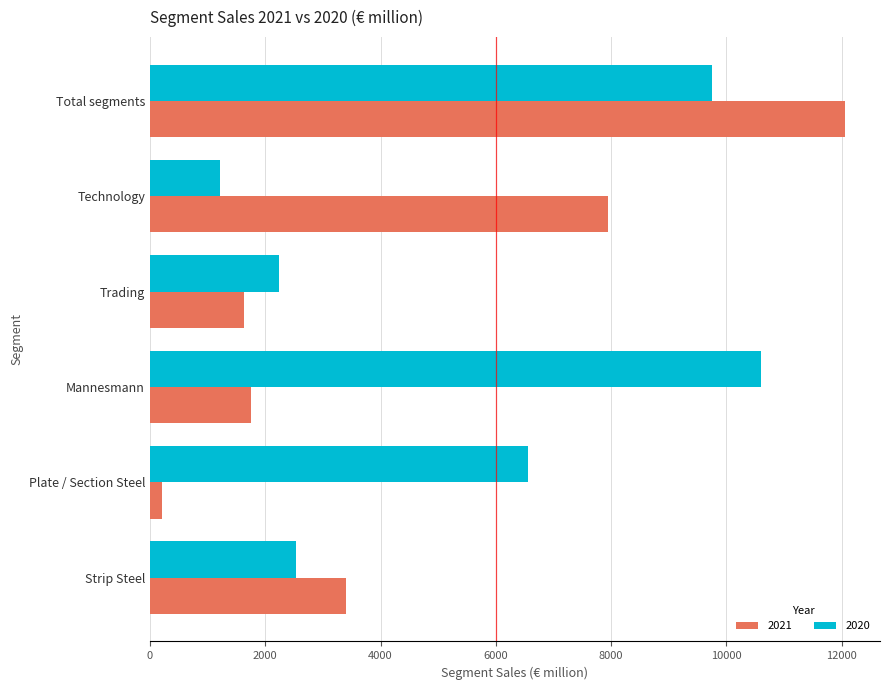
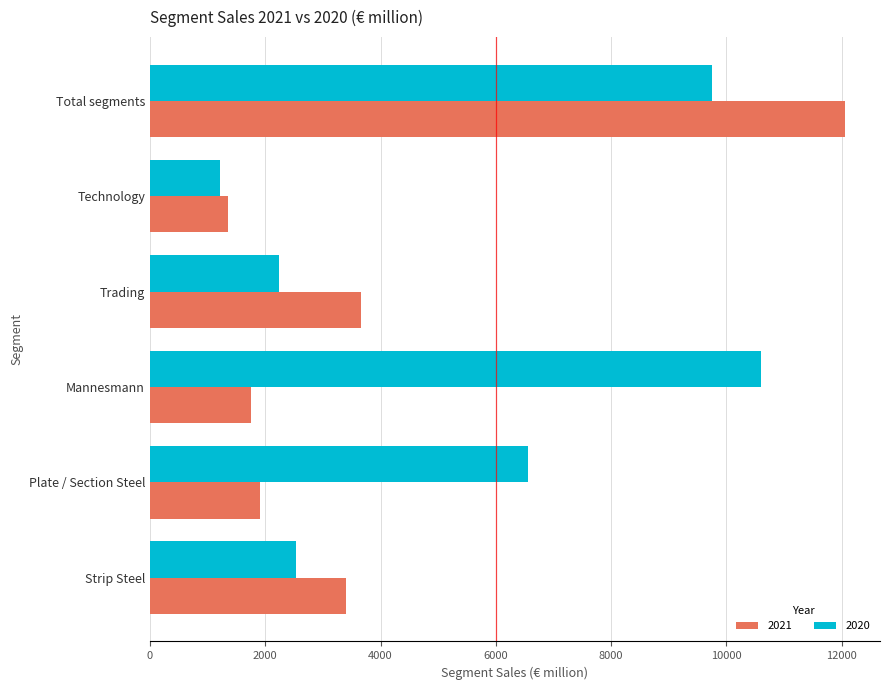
2021, Technology: 7900 -> 1400
2021, Trading: 1600 -> 3700
2021, Plate / Section Steel: 200 -> 1900
